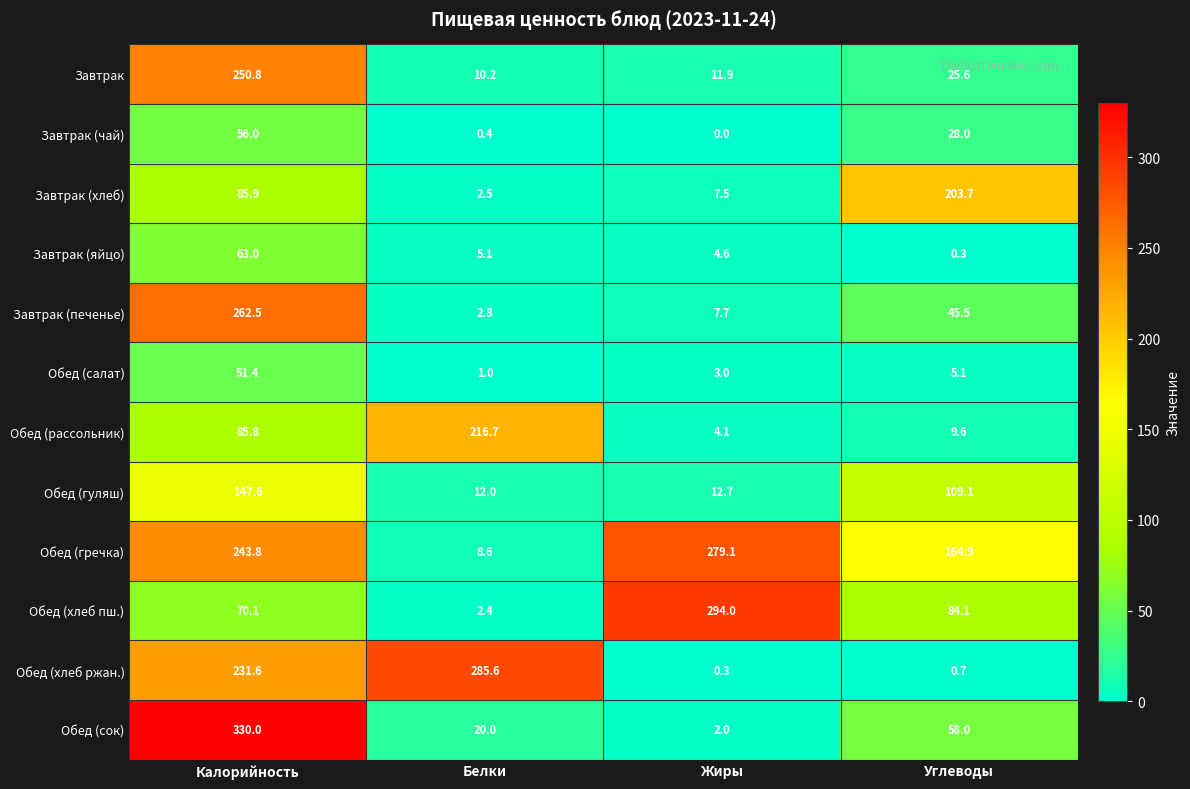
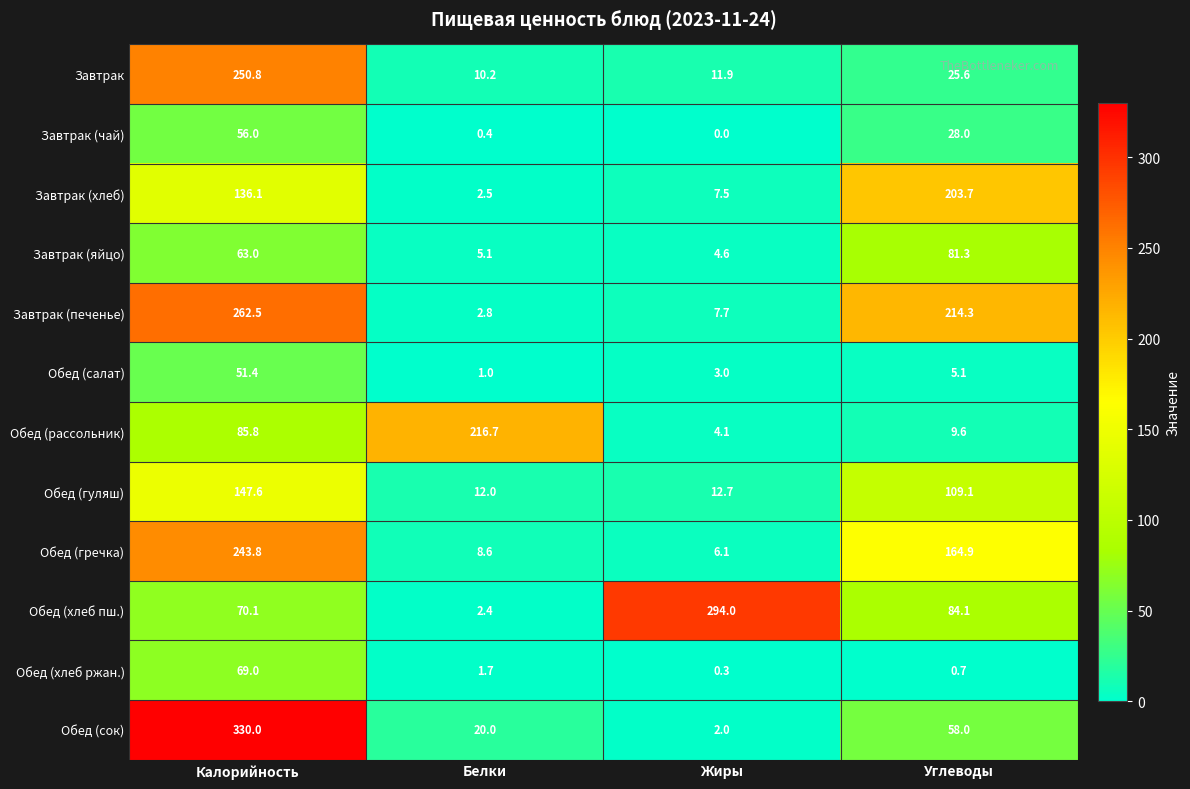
Завтрак (хлеб), Калорийность: 85.9 -> 136.1
Завтрак (яйцо), Углеводы: 0.3 -> 81.3
Завтрак (печенье), Углеводы: 45.5 -> 214.3
Обед (гречка), Жиры: 279.1 -> 6.1
Обед (хлеб ржан.), Калорийность: 231.6 -> 69.0
Обед (хлеб ржан.), Белки: 285.6 -> 1.7
